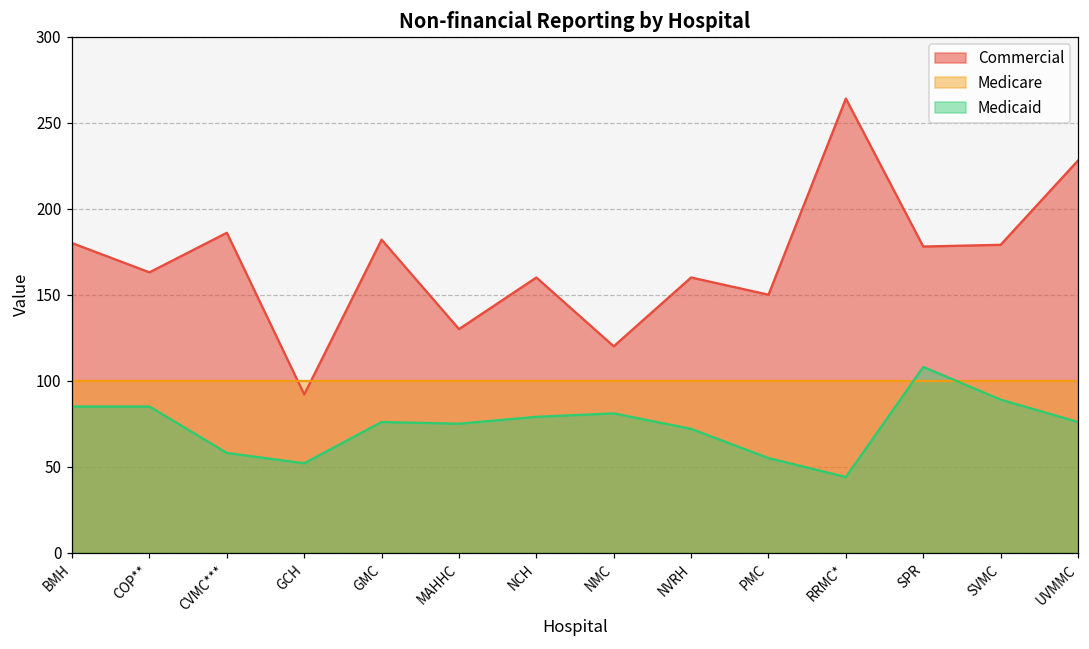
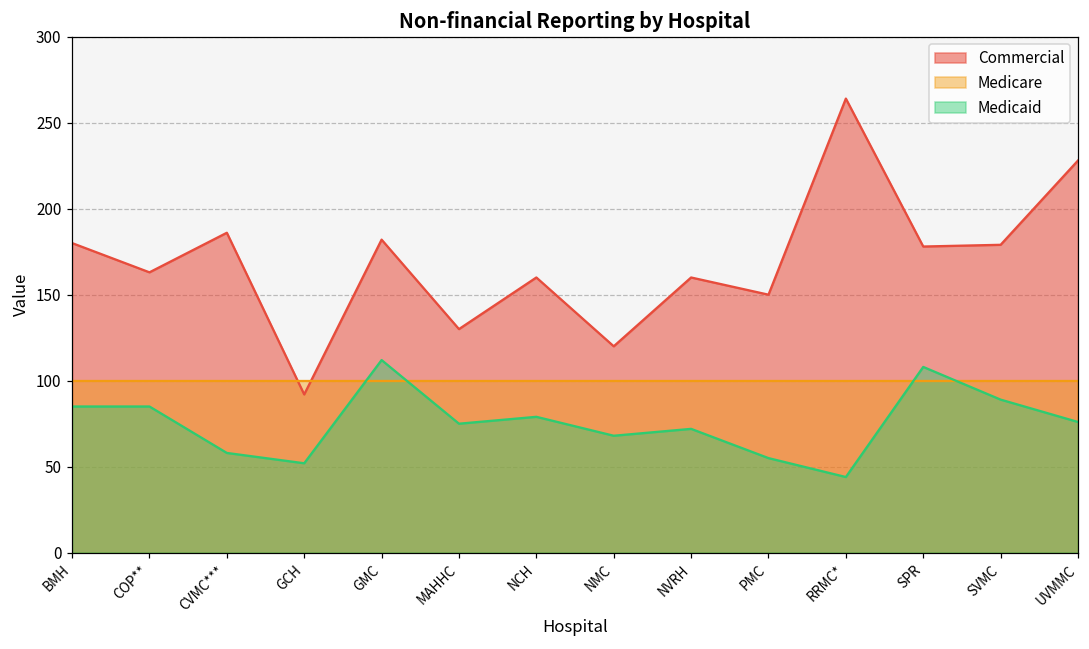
Medicaid, GMC: 76 -> 112
Medicaid, NMC: 81 -> 68
